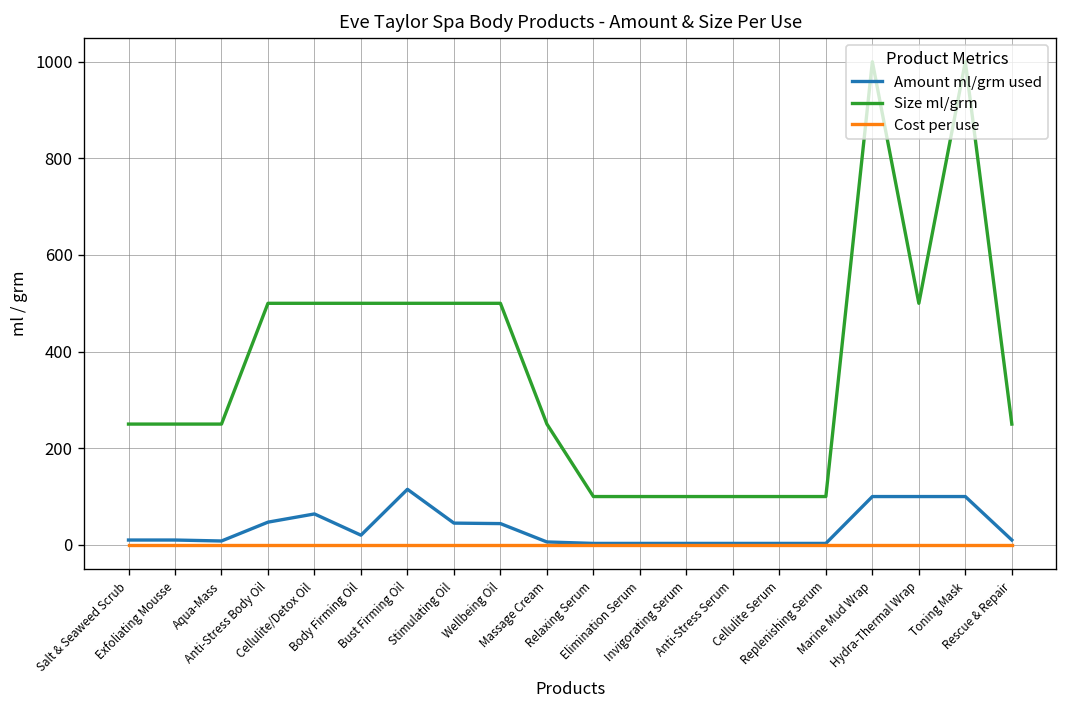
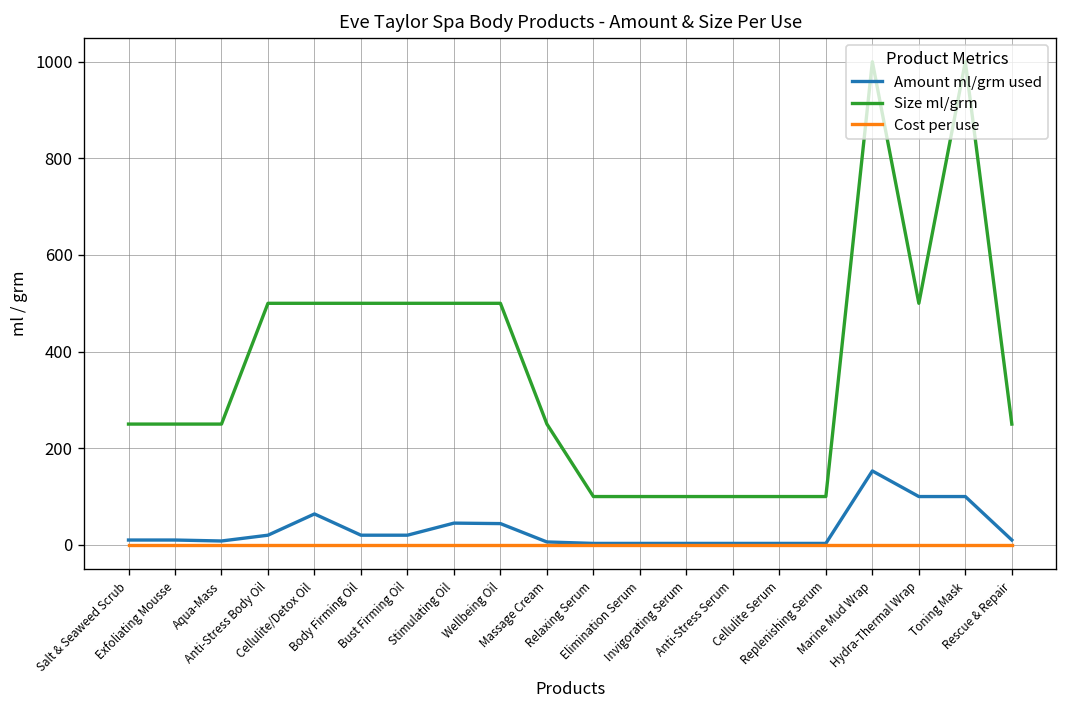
Amount ml/grm used, Anti-Stress Body Oil: 50 -> 20
Amount ml/grm used, Bust Firming Oil: 120 -> 20
Amount ml/grm used, Marine Mud Wrap: 100 -> 150
